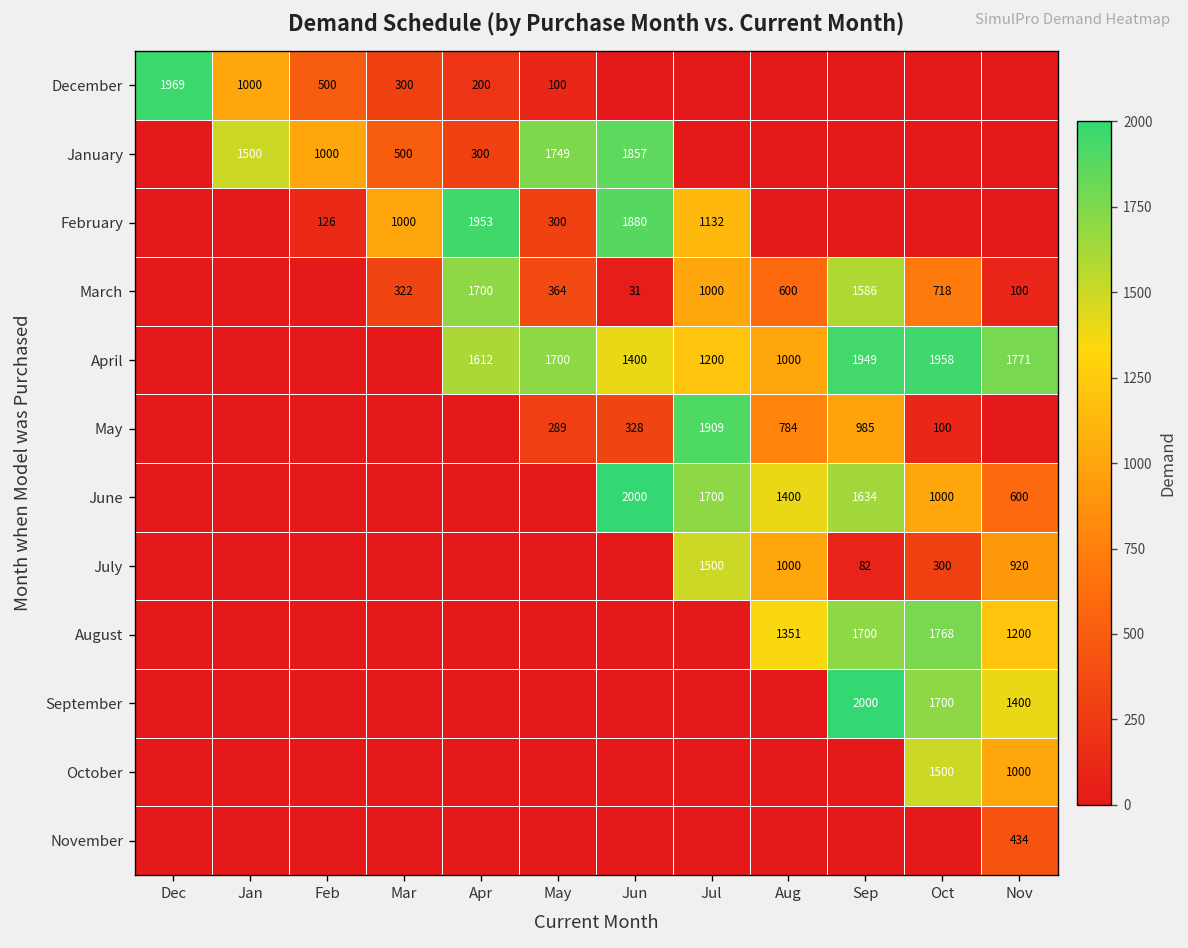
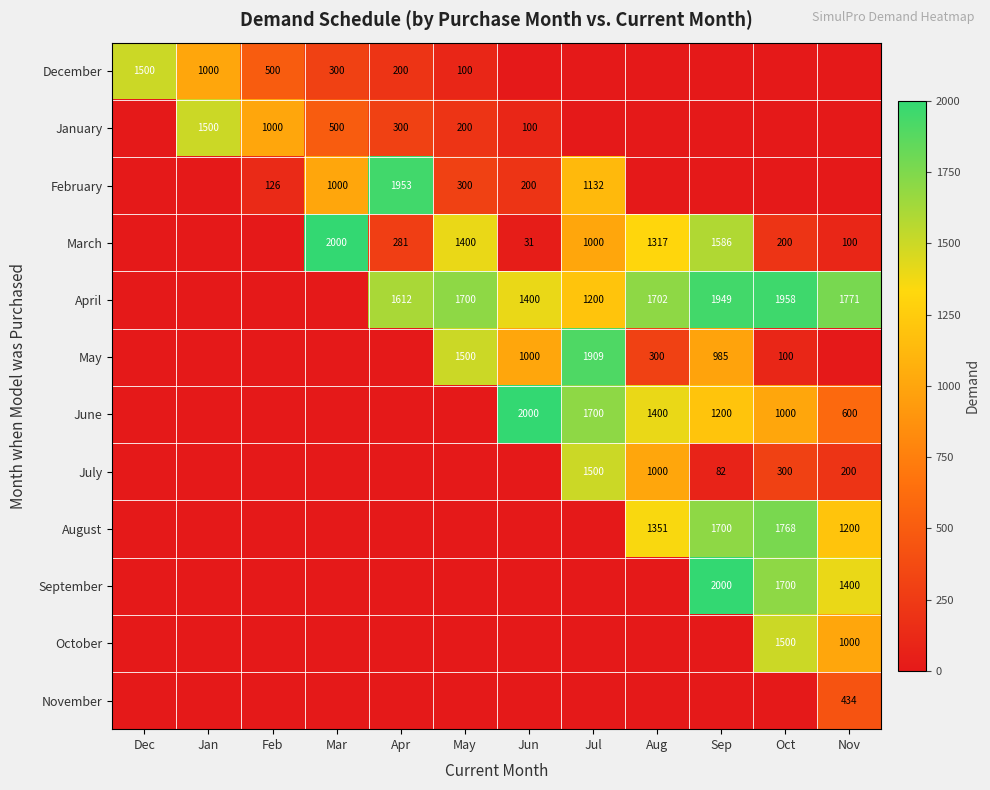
December, Dec: 1969 -> 1500
January, May: 1749 -> 200
January, Jun: 1857 -> 100
February, Jun: 1880 -> 200
March, Mar: 322 -> 2000
March, Apr: 1700 -> 281
March, May: 364 -> 1400
March, Aug: 600 -> 1317
March, Oct: 718 -> 200
April, Aug: 1000 -> 1702
May, May: 289 -> 1500
May, Jun: 328 -> 1000
May, Aug: 784 -> 300
June, Sep: 1634 -> 1200
July, Nov: 920 -> 200
